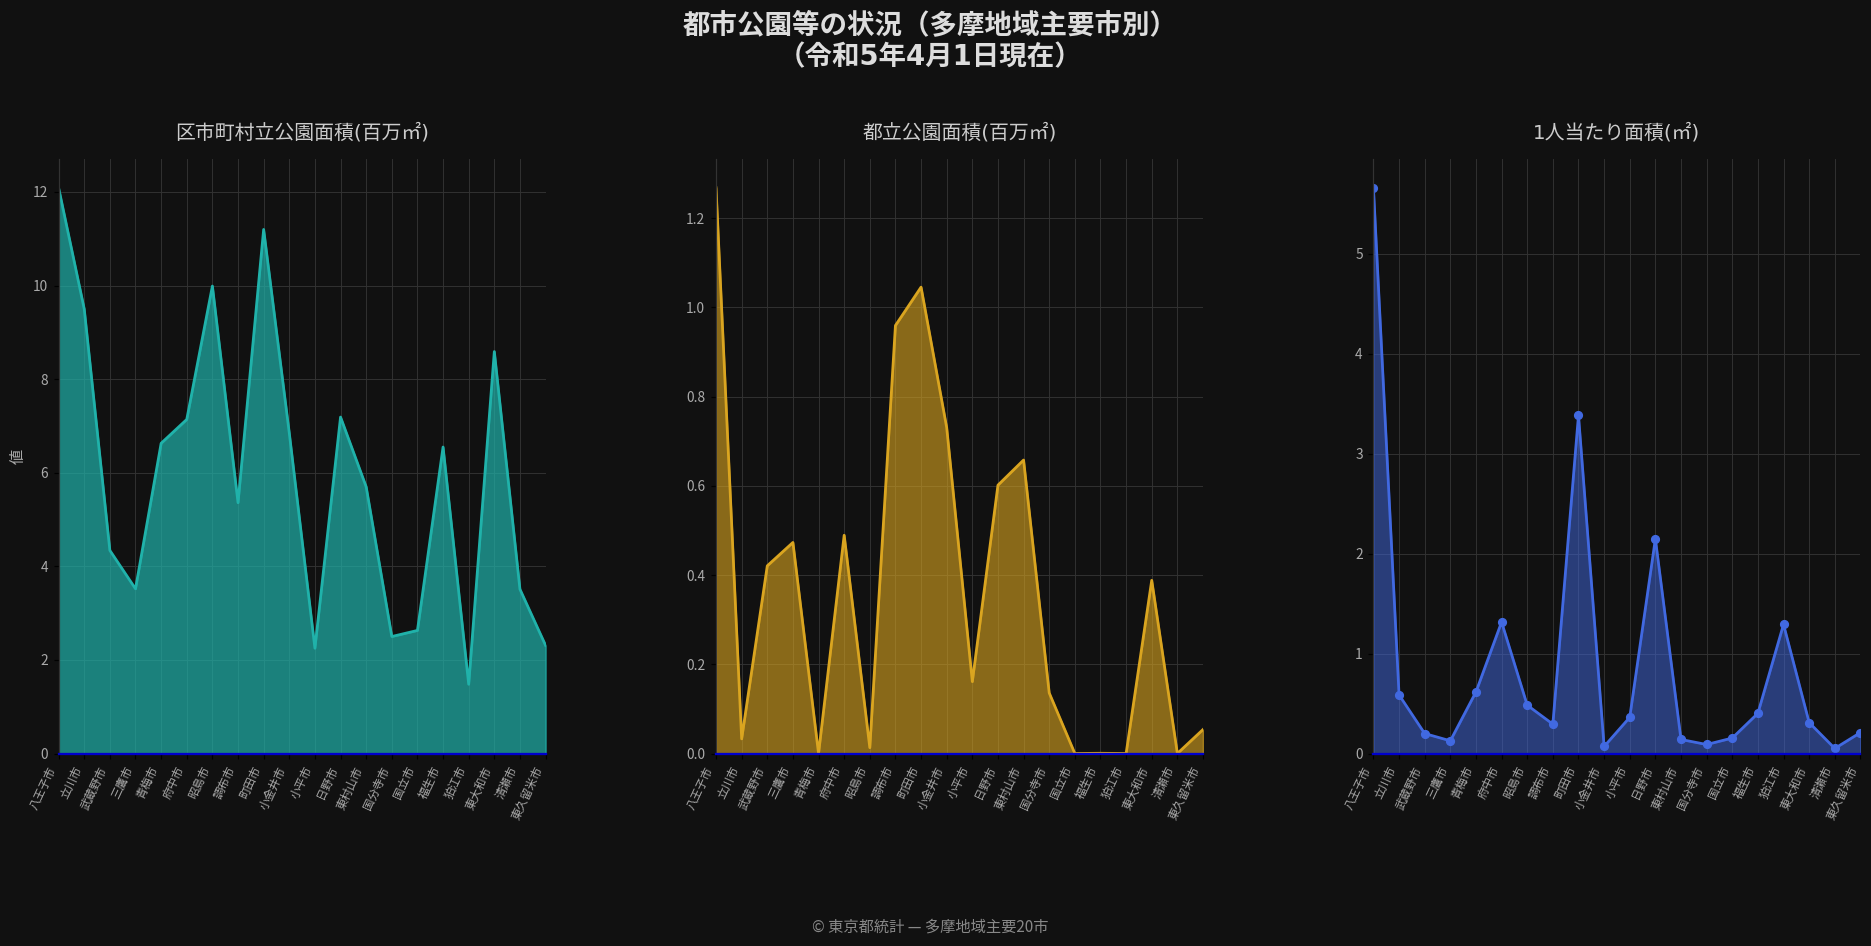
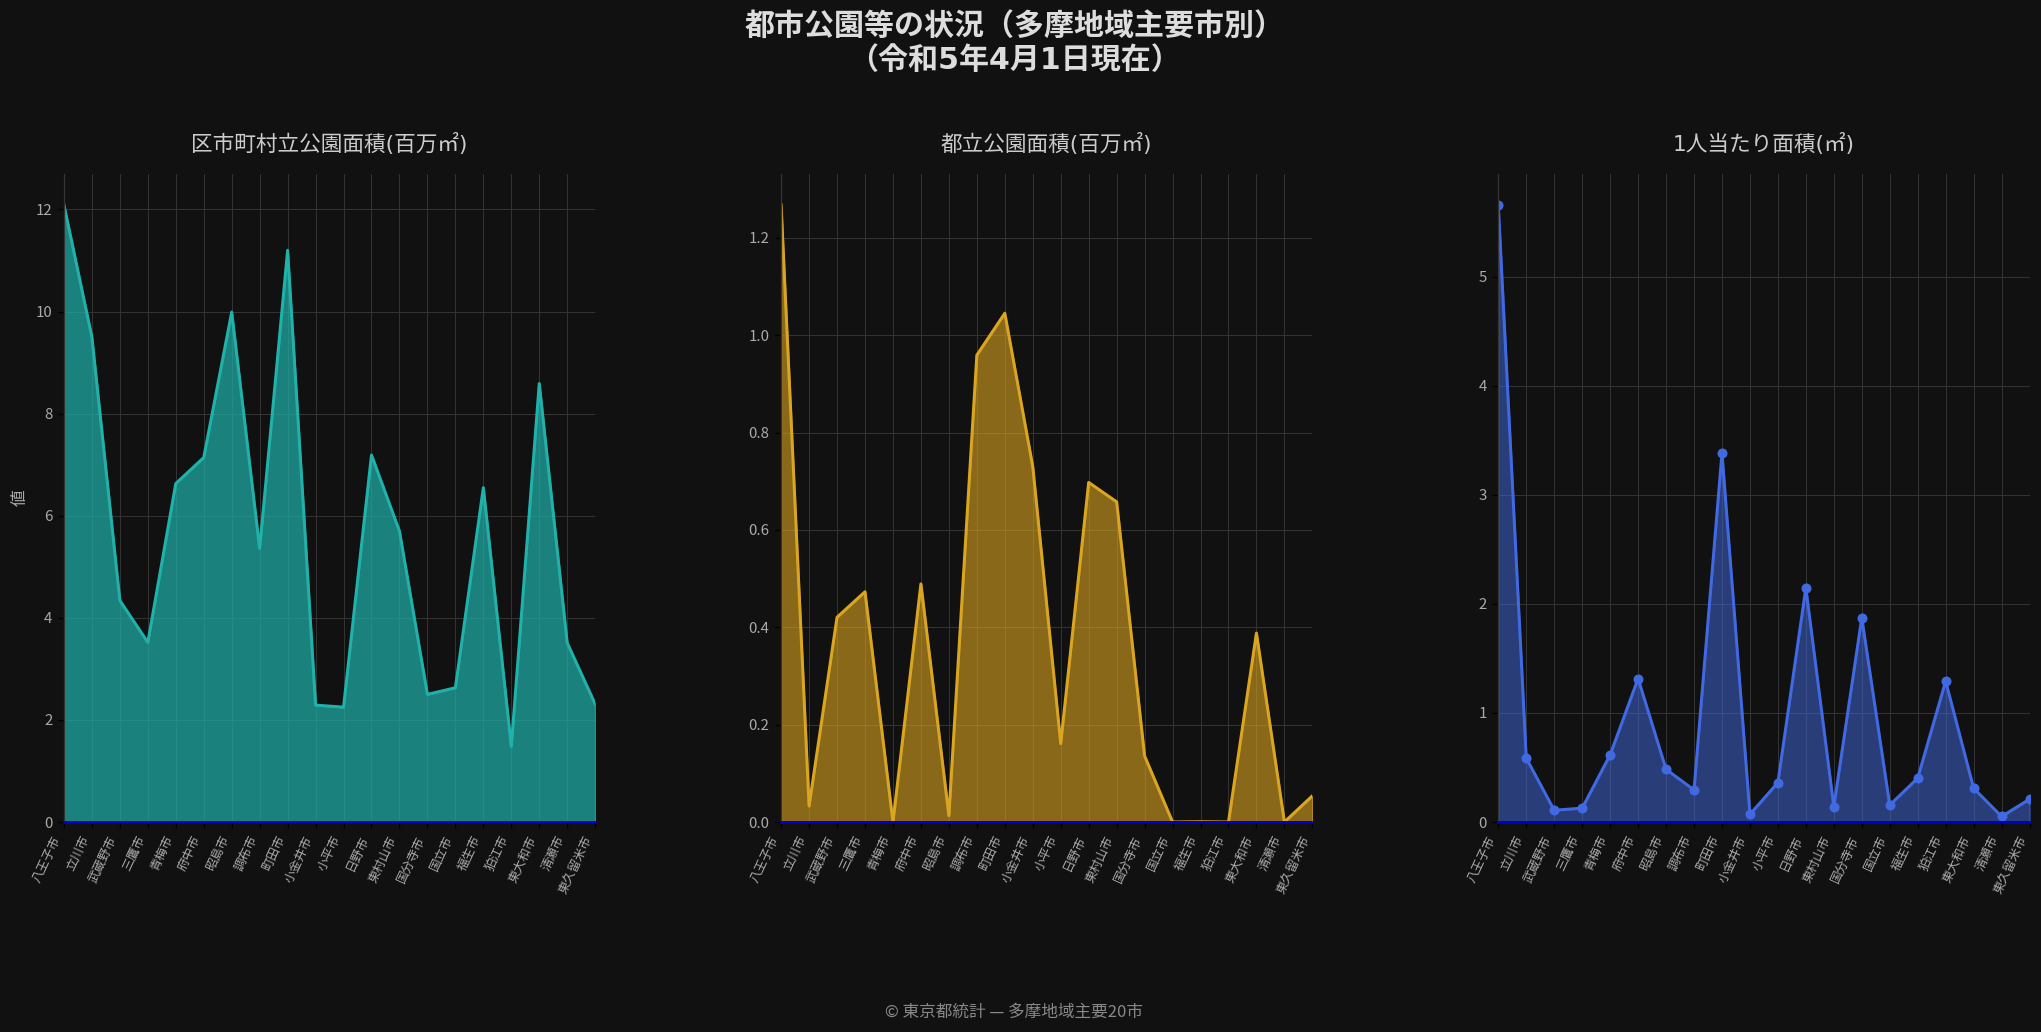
区市町村立公園面積(百万㎡), 小金井市: 6.9 -> 2.3
都立公園面積(百万㎡), 日野市: 0.60 -> 0.70
1人当たり面積(㎡), 武蔵野市: 0.2 -> 0.1
1人当たり面積(㎡), 国分寺市: 0.1 -> 1.9
